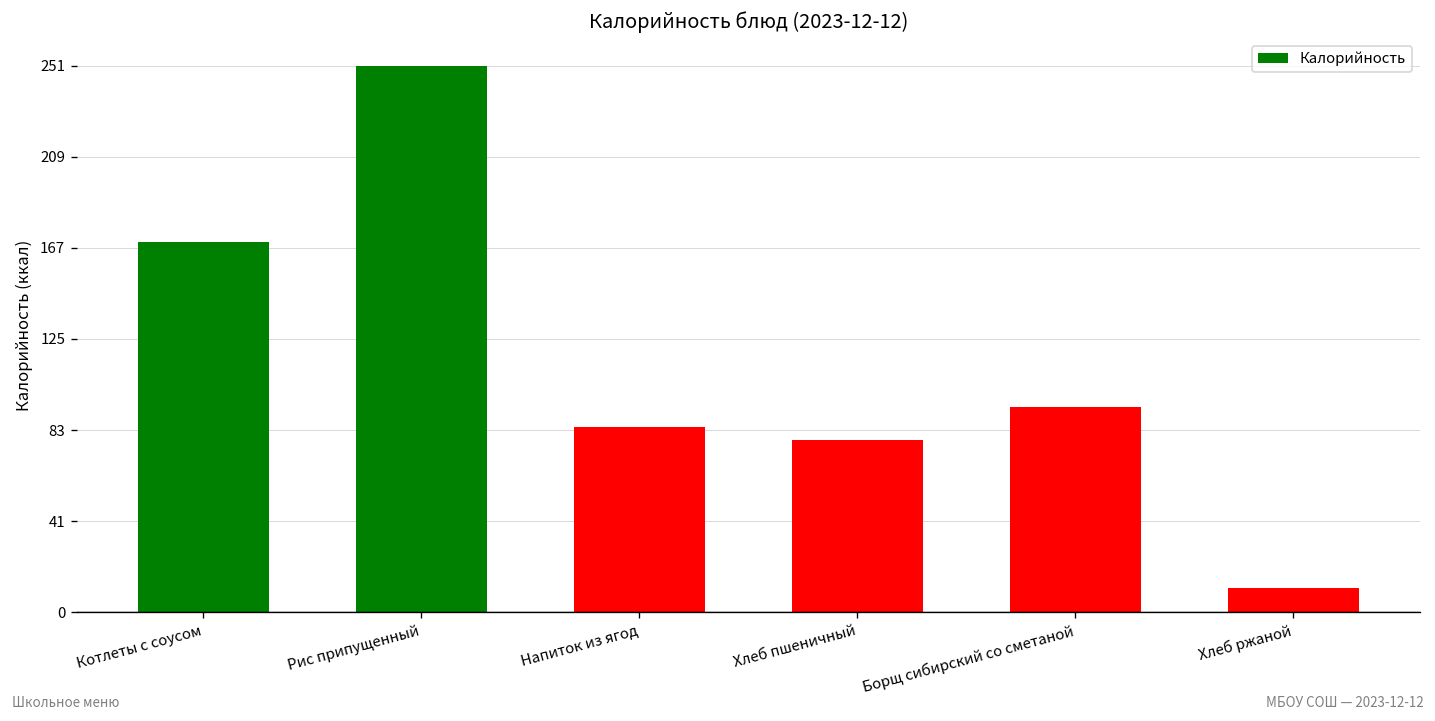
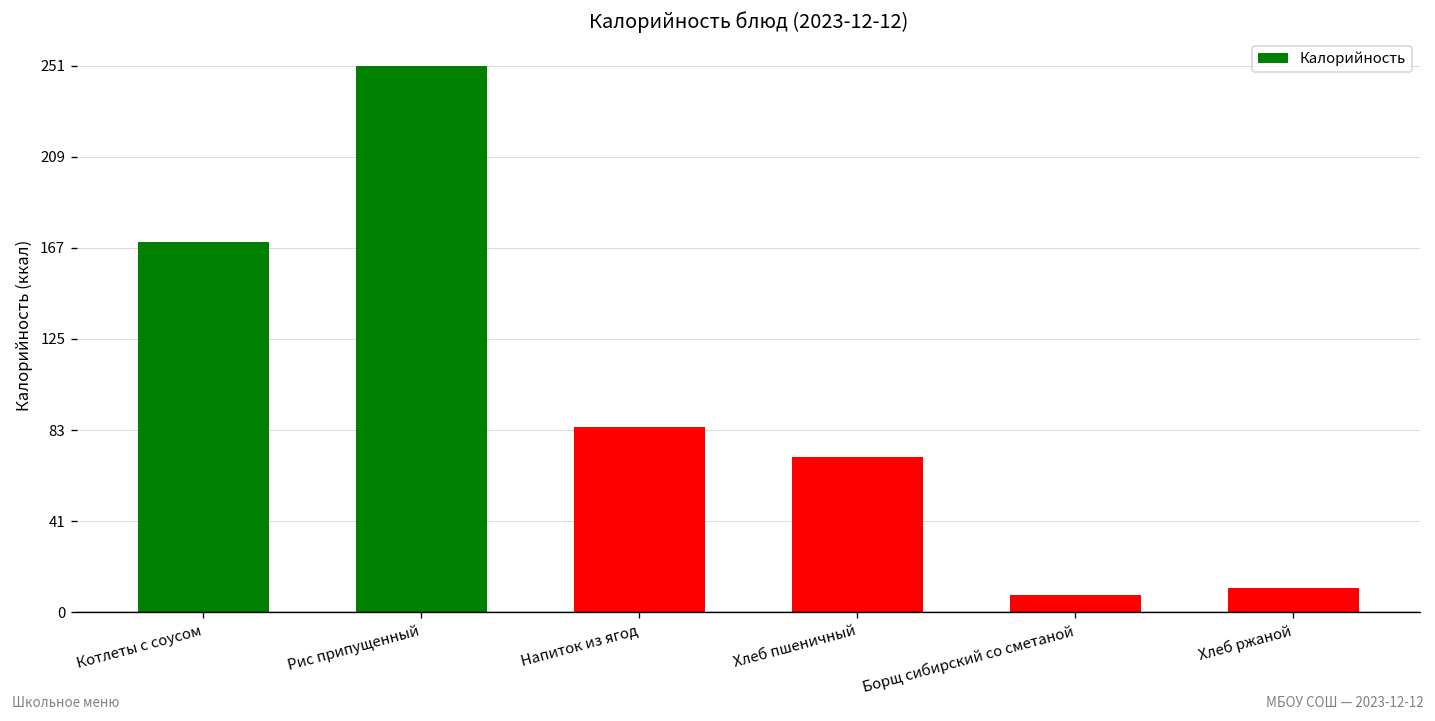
Хлеб пшеничный: 79 -> 71
Борщ сибирский со сметаной: 94 -> 8
